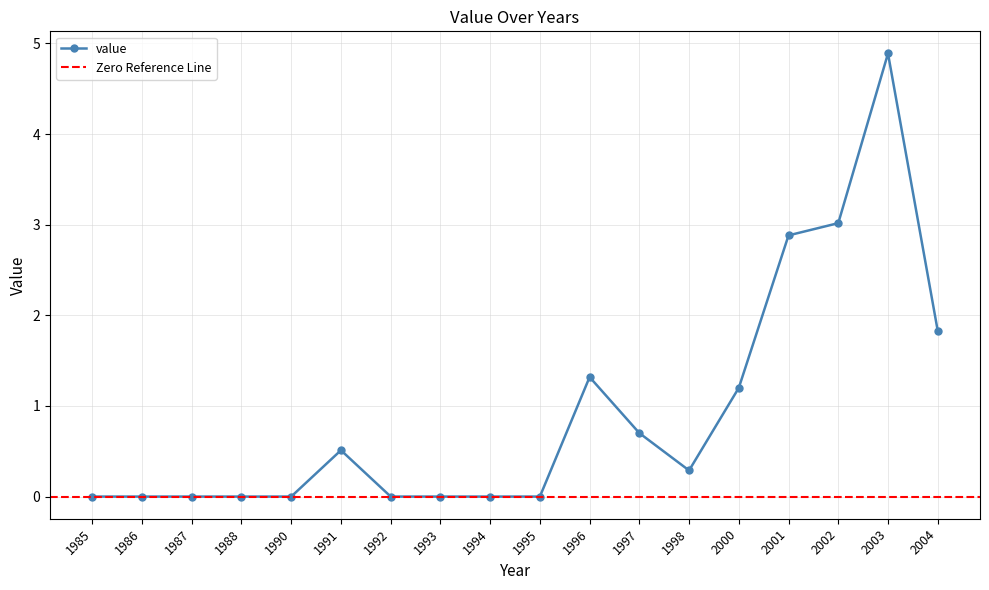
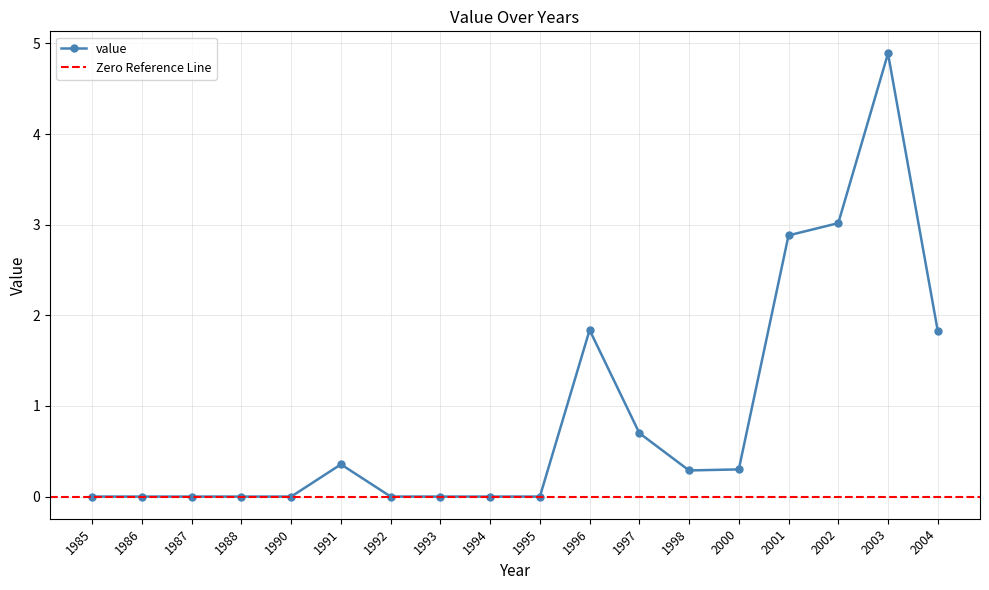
1991: 0.5 -> 0.4
1996: 1.3 -> 1.8
2000: 1.2 -> 0.3
